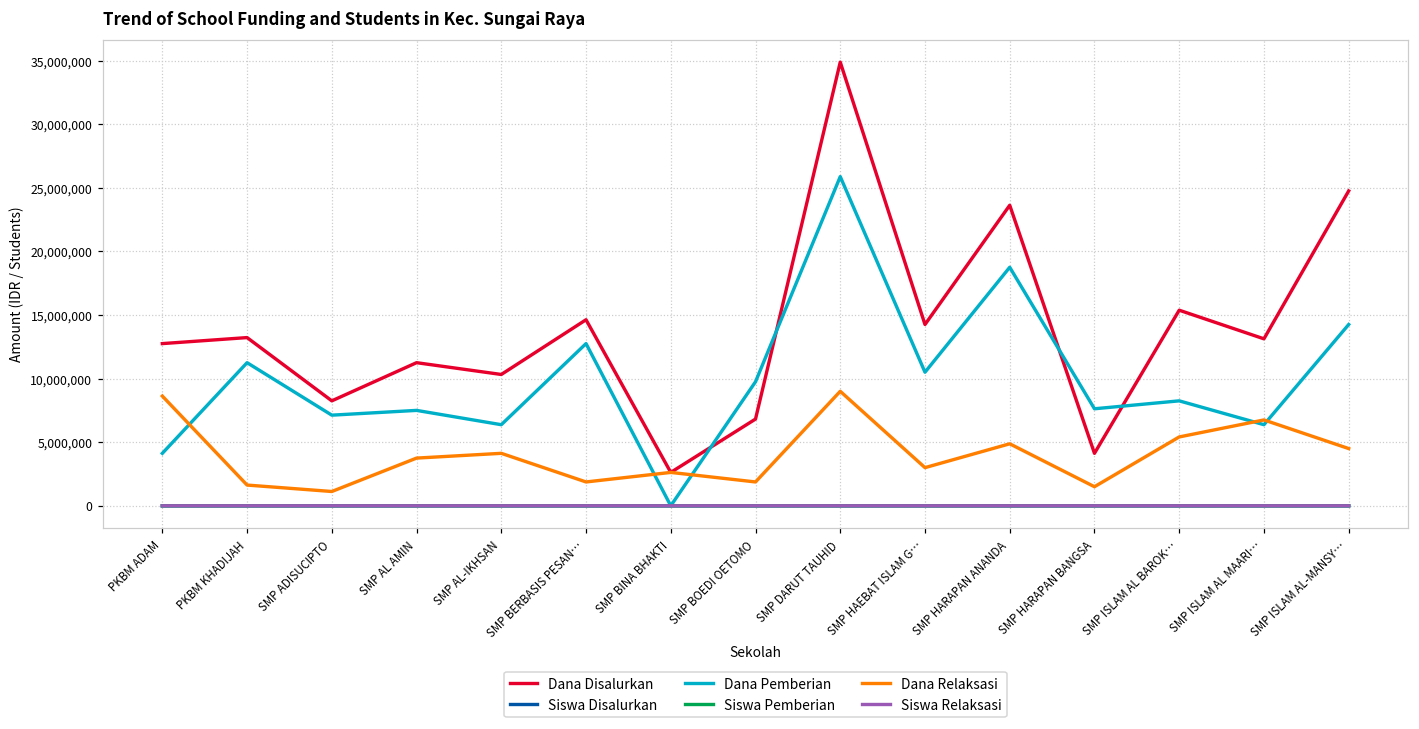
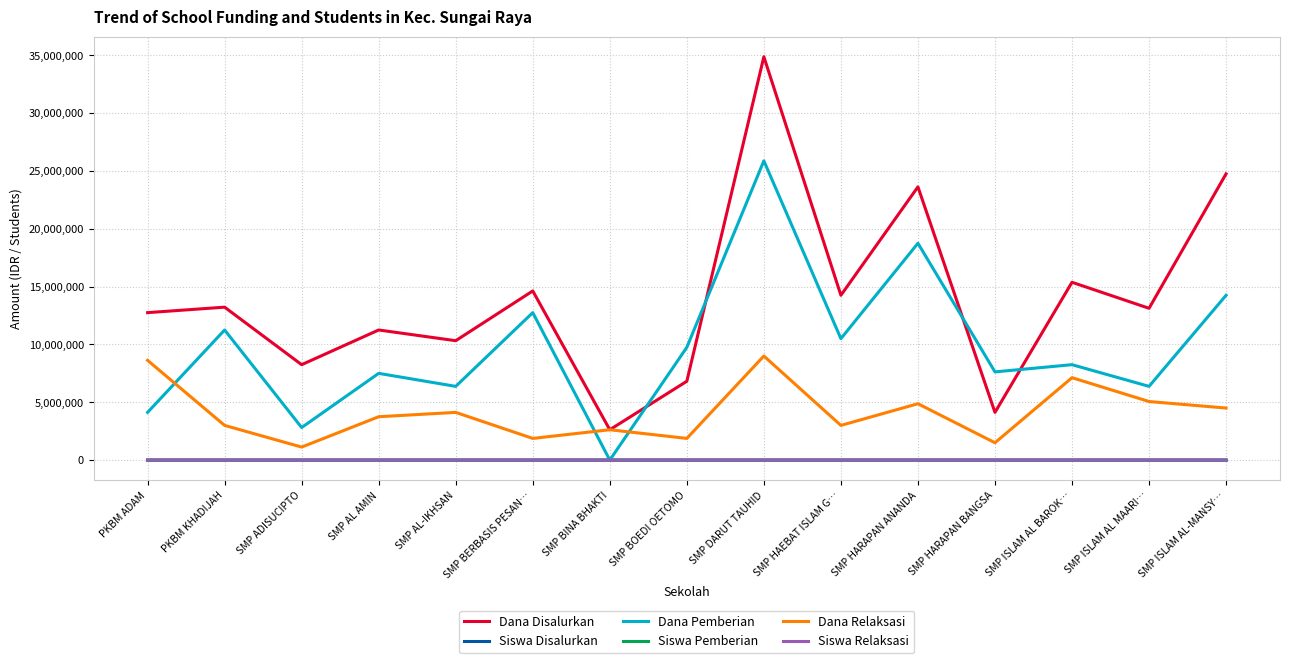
Dana Relaksasi, PKBM KHADIJAH: 1,600,000 -> 3,000,000
Dana Pemberian, SMP ADISUCIPTO: 7,100,000 -> 2,800,000
Dana Relaksasi, SMP ISLAM AL BAROK…: 5,400,000 -> 7,100,000
Dana Relaksasi, SMP ISLAM AL MAARI…: 6,800,000 -> 5,100,000
